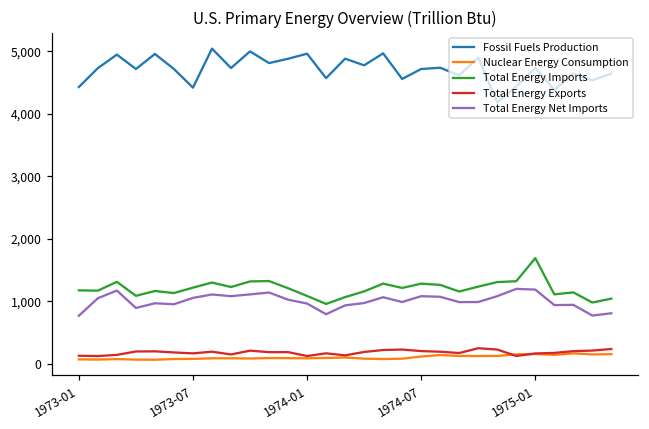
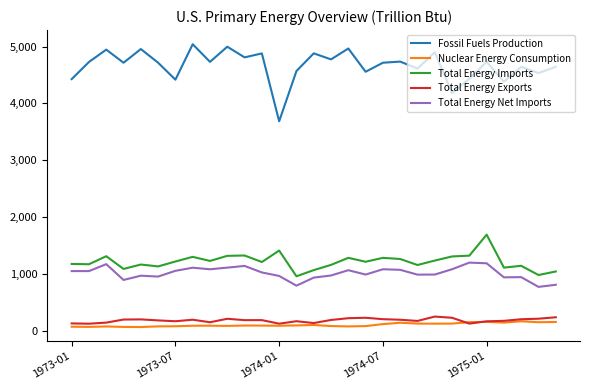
Total Energy Net Imports, 1973-01: 800 -> 1,000
Fossil Fuels Production, 1974-01: 5,000 -> 3,700
Total Energy Imports, 1974-01: 1,100 -> 1,400
